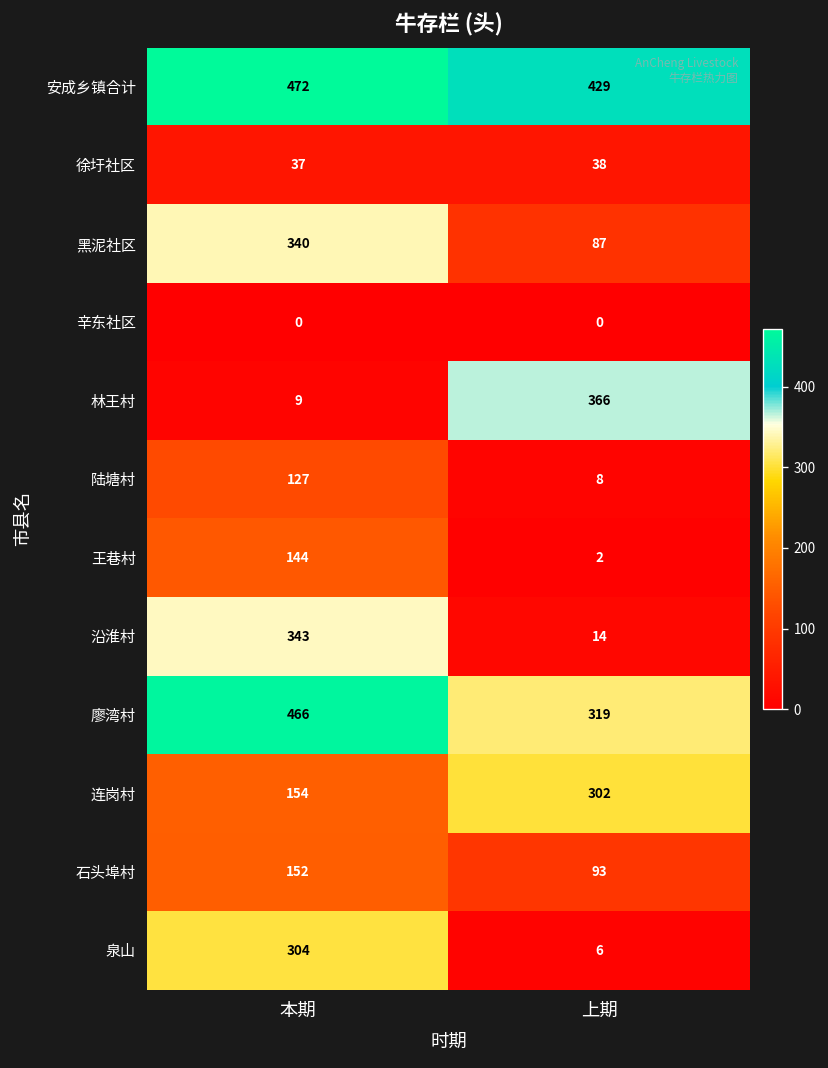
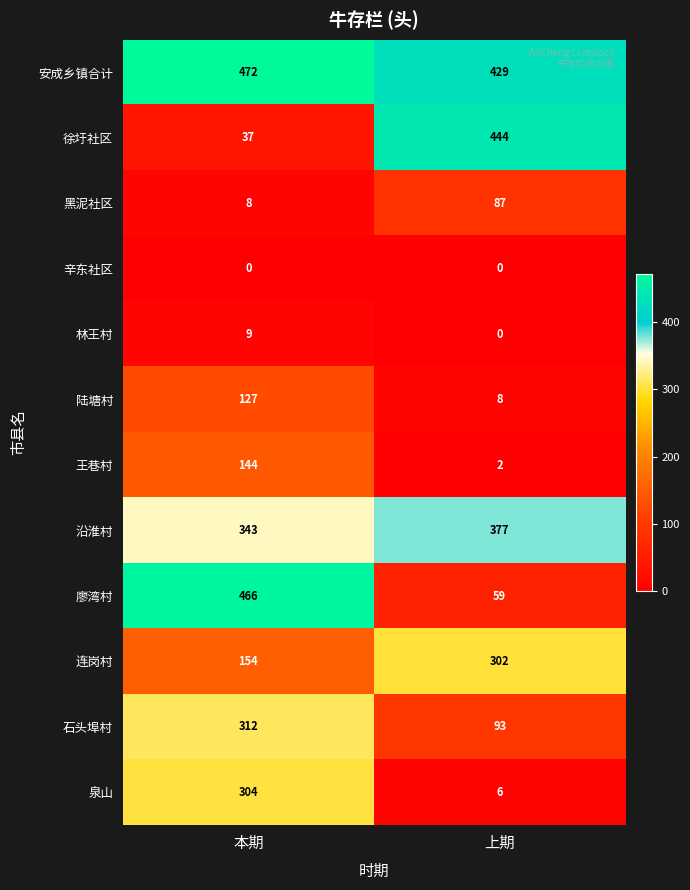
徐圩社区, 上期: 38 -> 444
黑泥社区, 本期: 340 -> 8
林王村, 上期: 366 -> 0
沿淮村, 上期: 14 -> 377
廖湾村, 上期: 319 -> 59
石头埠村, 本期: 152 -> 312
